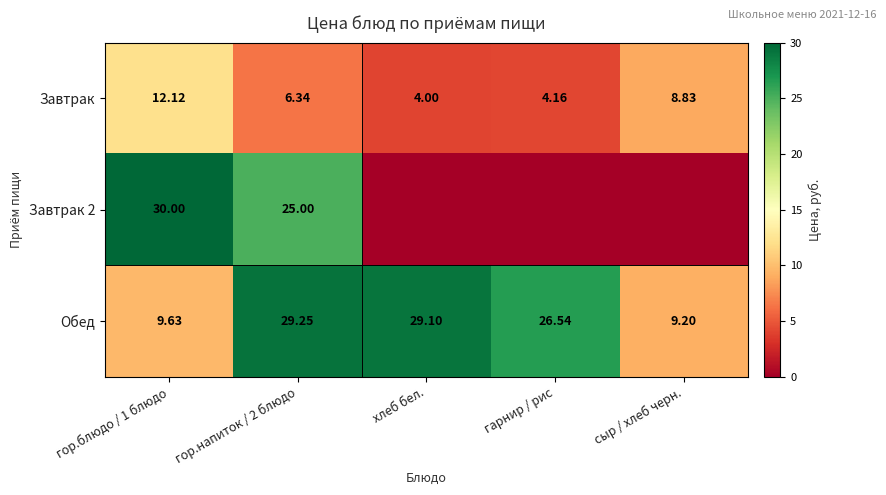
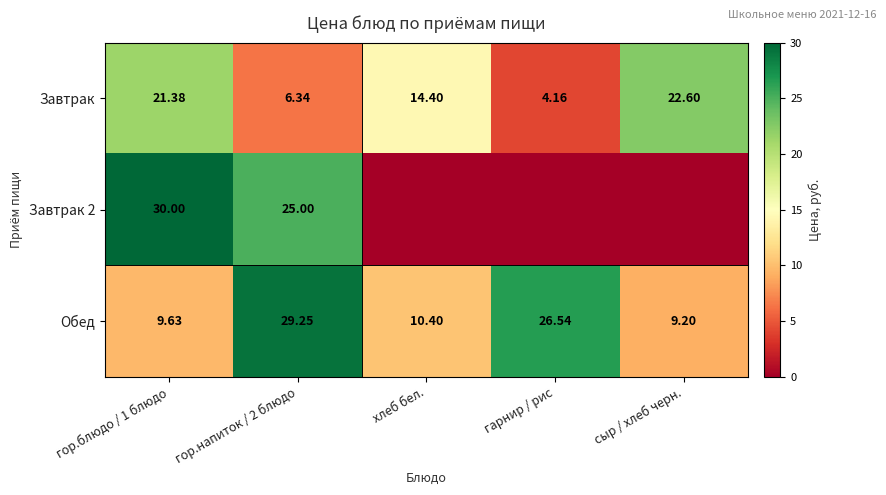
Завтрак, гор.блюдо / 1 блюдо: 12.12 -> 21.38
Завтрак, хлеб бел.: 4.00 -> 14.40
Завтрак, сыр / хлеб черн.: 8.83 -> 22.60
Обед, хлеб бел.: 29.10 -> 10.40
